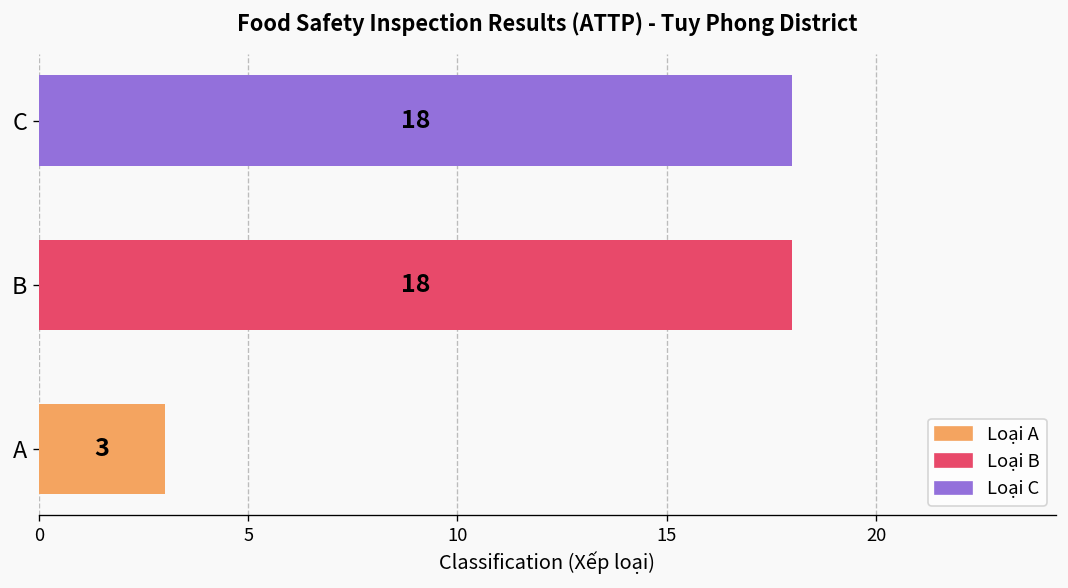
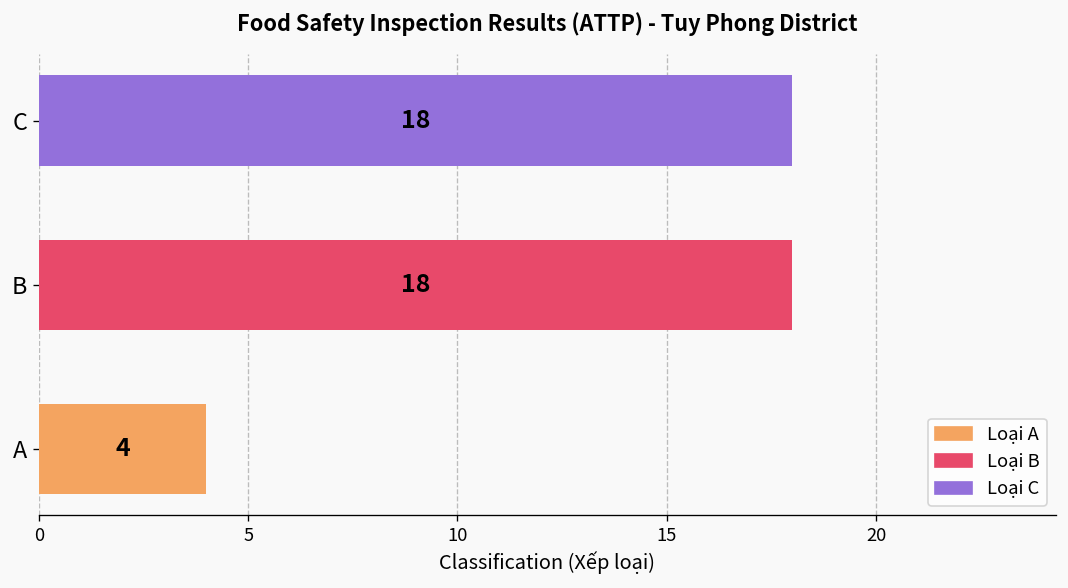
A: 3 -> 4
